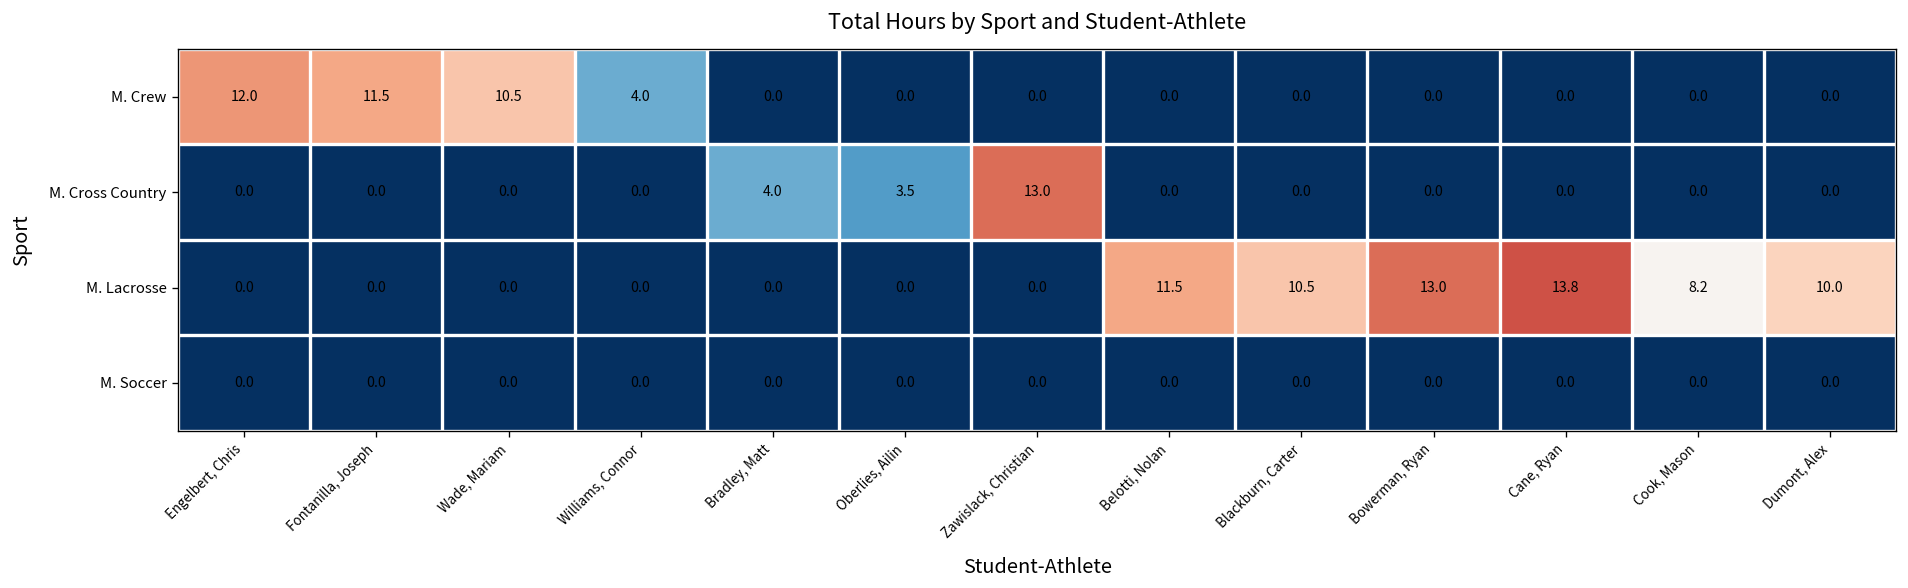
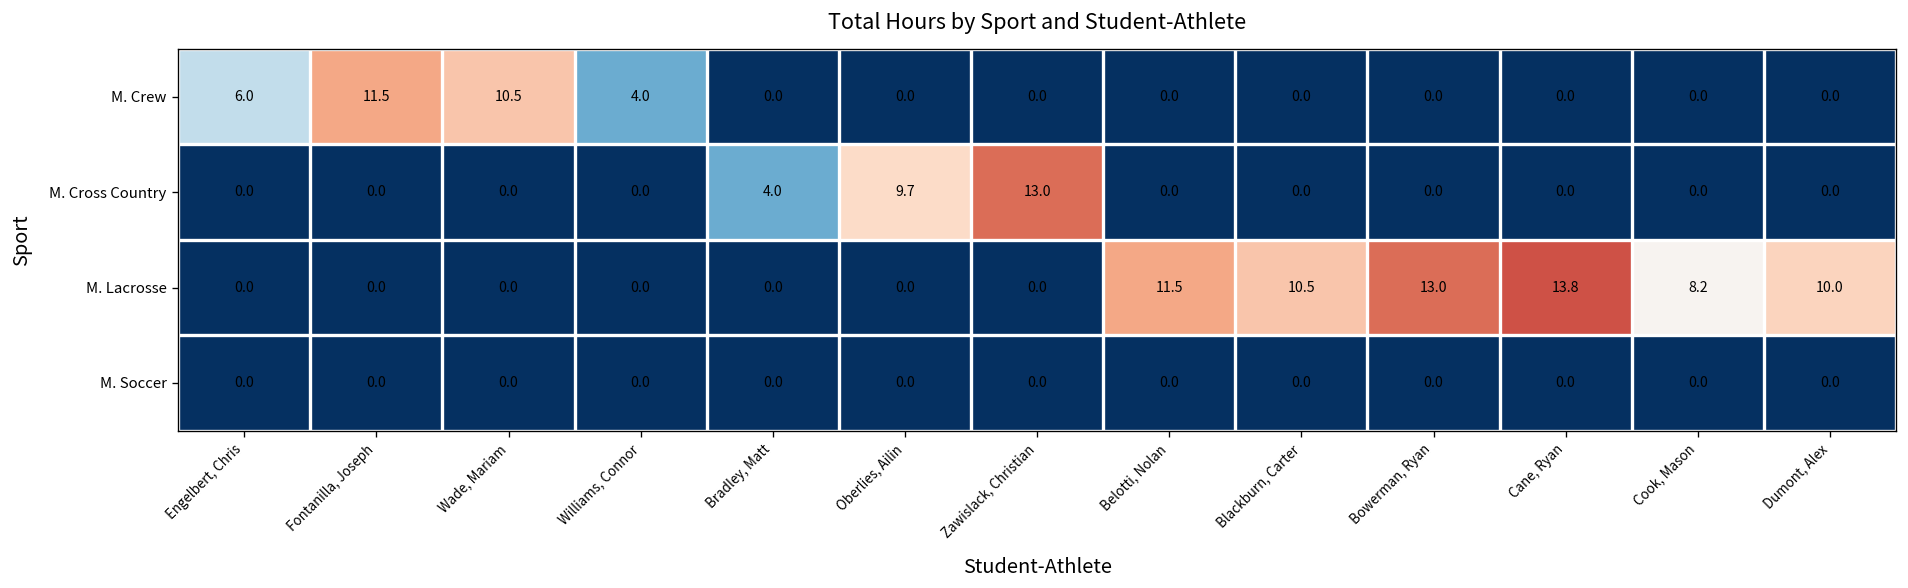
M. Crew, Engelbert, Chris: 12.0 -> 6.0
M. Cross Country, Oberlies, Ailin: 3.5 -> 9.7
